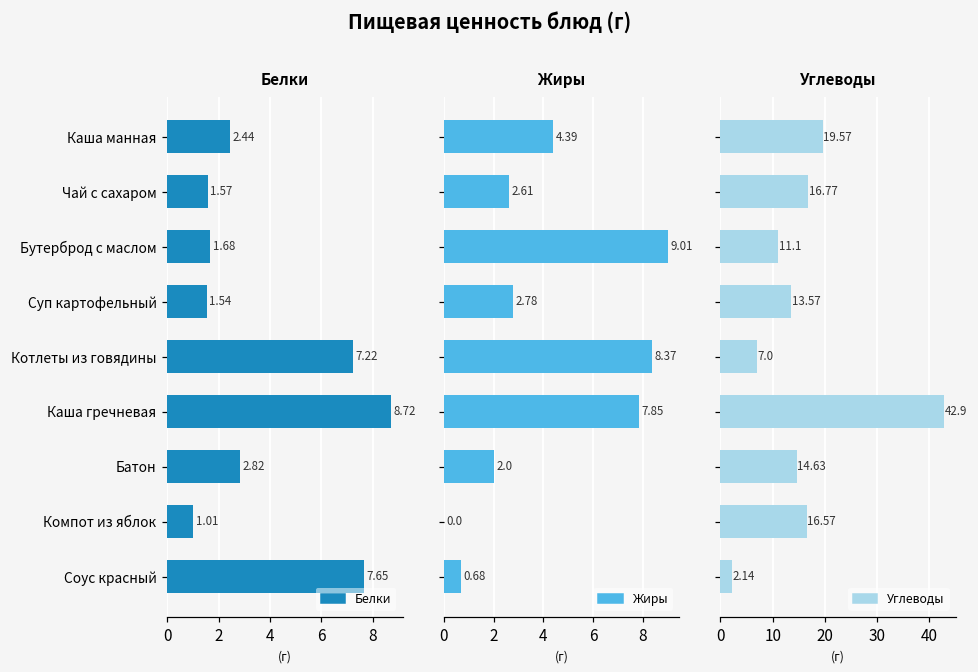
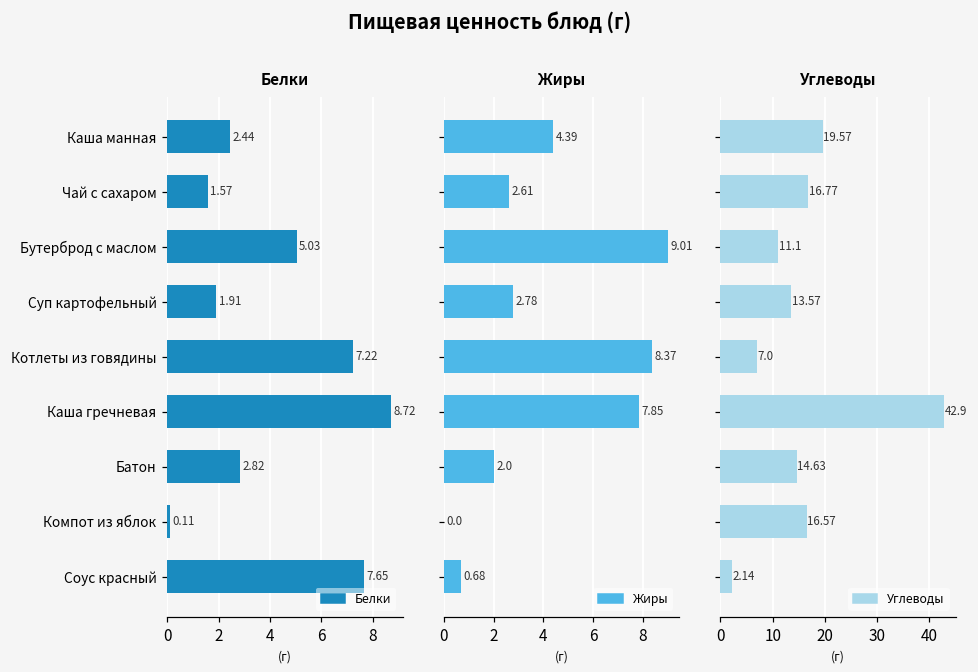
Белки, Бутерброд с маслом: 1.68 -> 5.03
Белки, Суп картофельный: 1.54 -> 1.91
Белки, Компот из яблок: 1.01 -> 0.11
